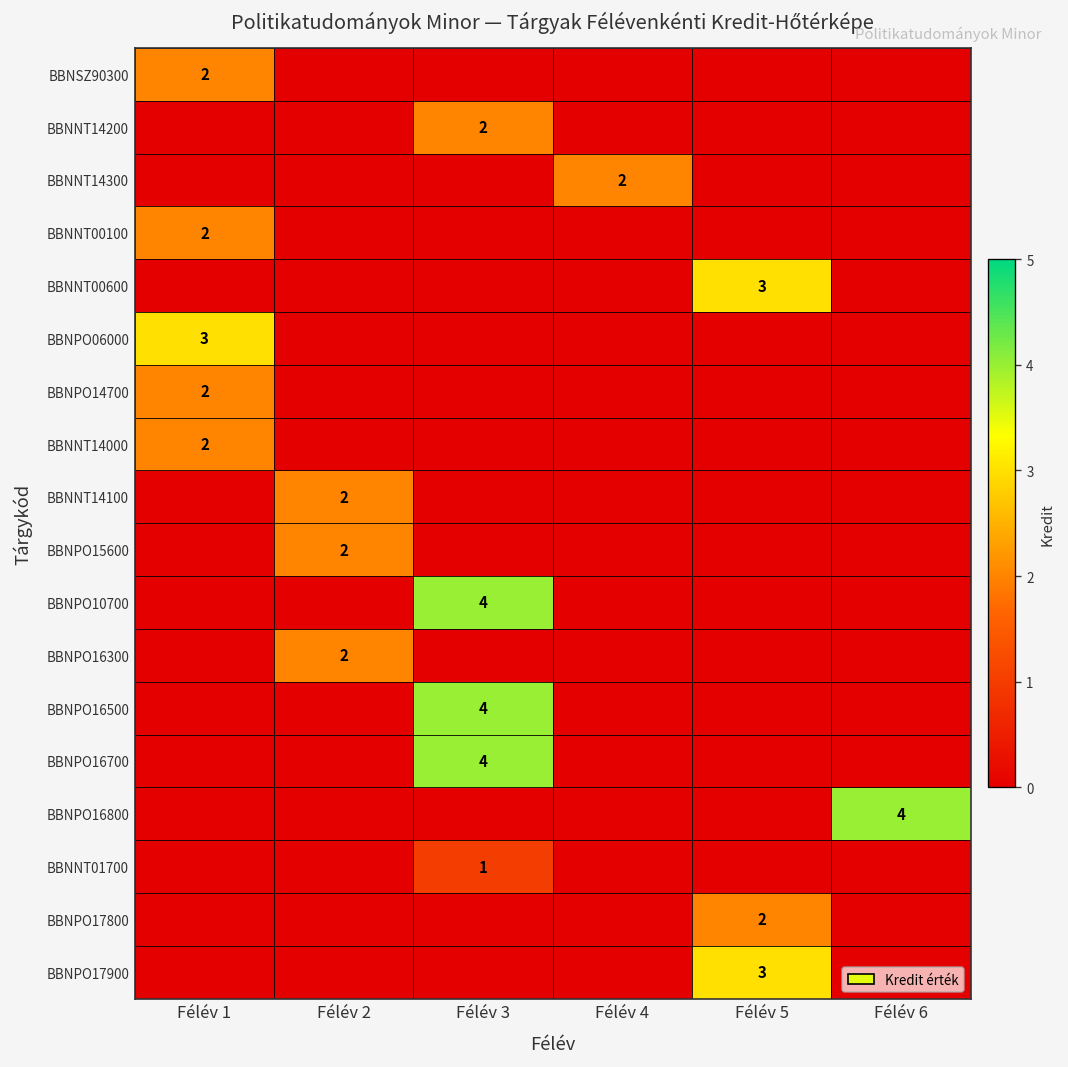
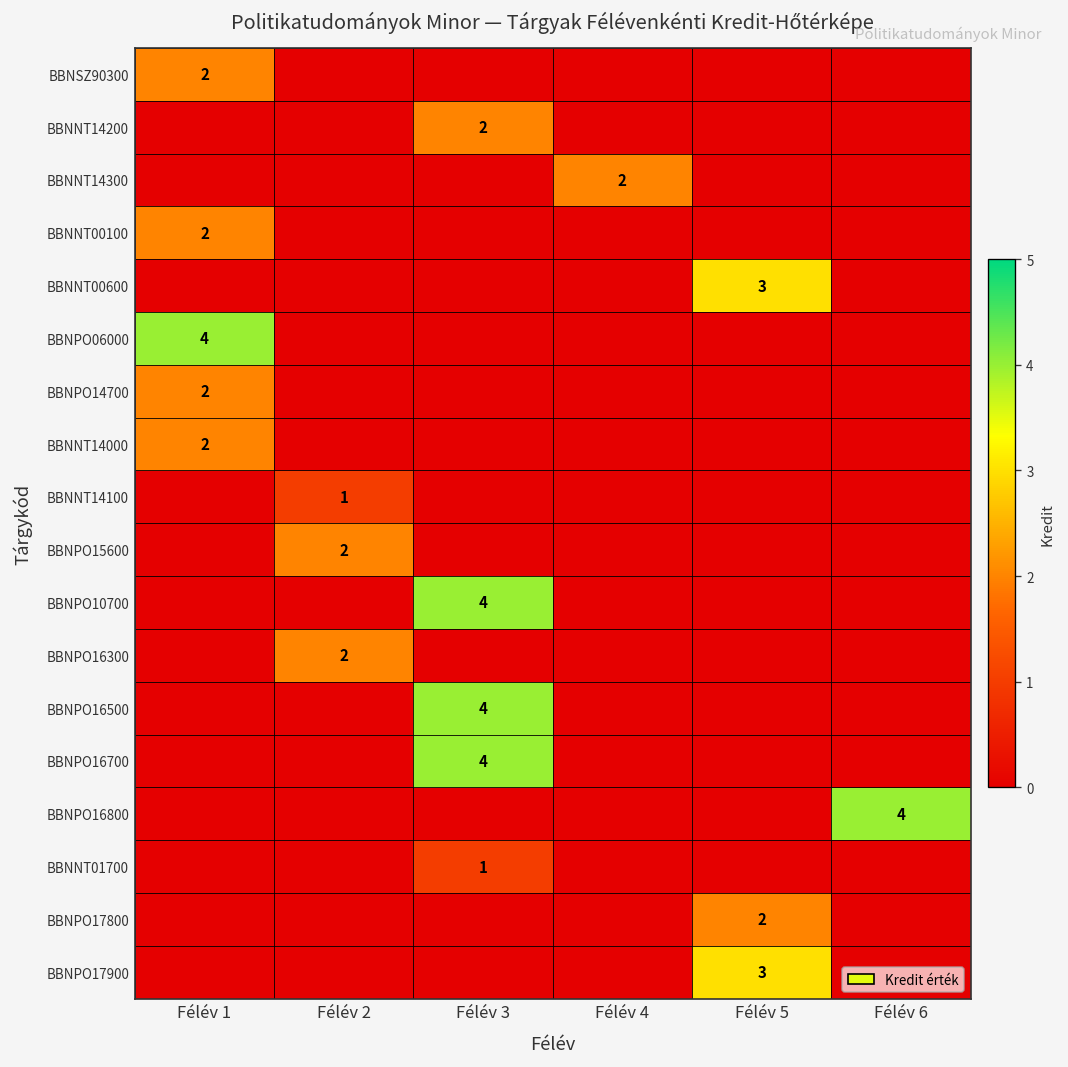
BBNPO06000, Félév 1: 3 -> 4
BBNNT14100, Félév 2: 2 -> 1
